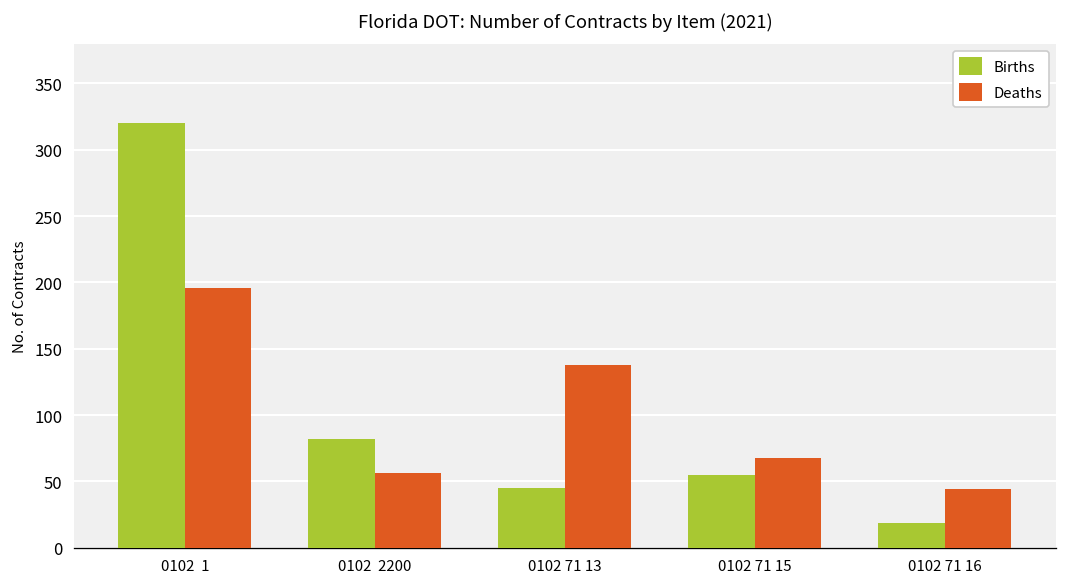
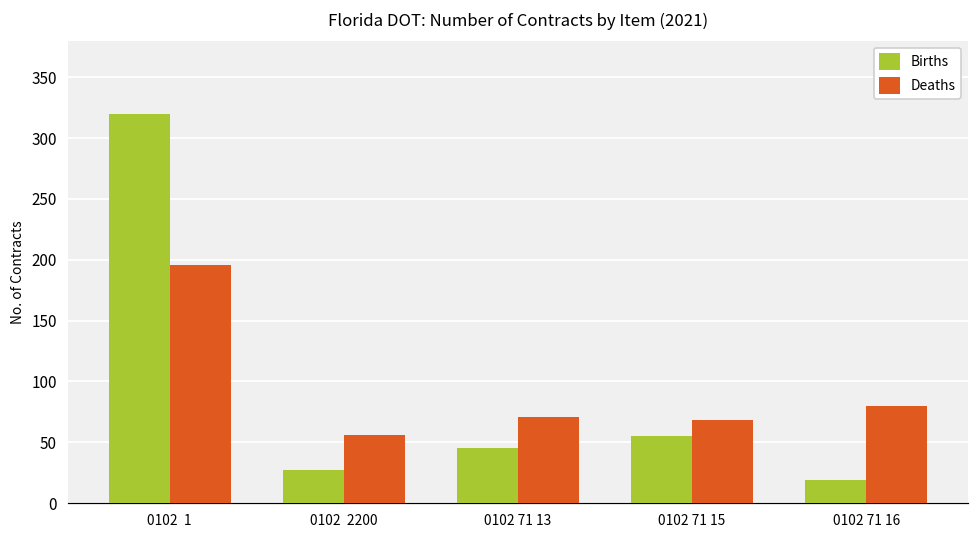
Births, 0102 2200: 82 -> 27
Deaths, 0102 71 13: 138 -> 71
Deaths, 0102 71 16: 44 -> 80
